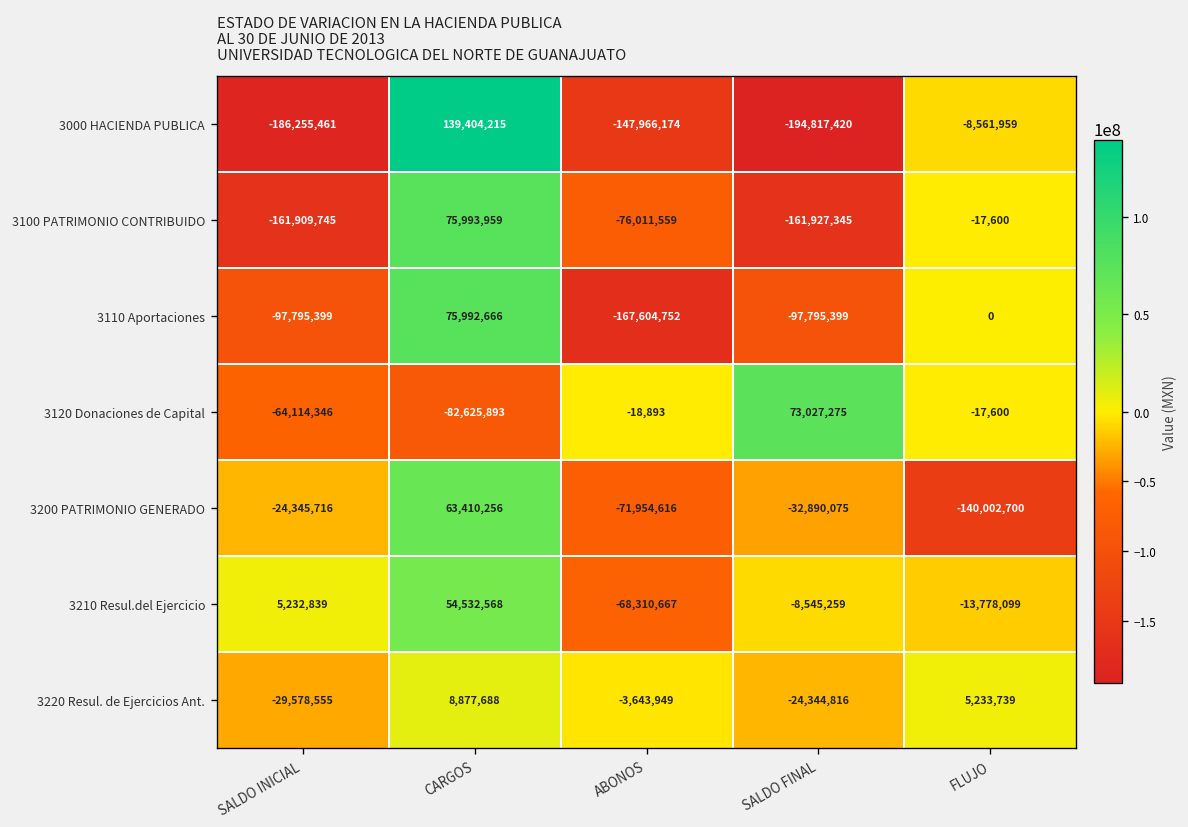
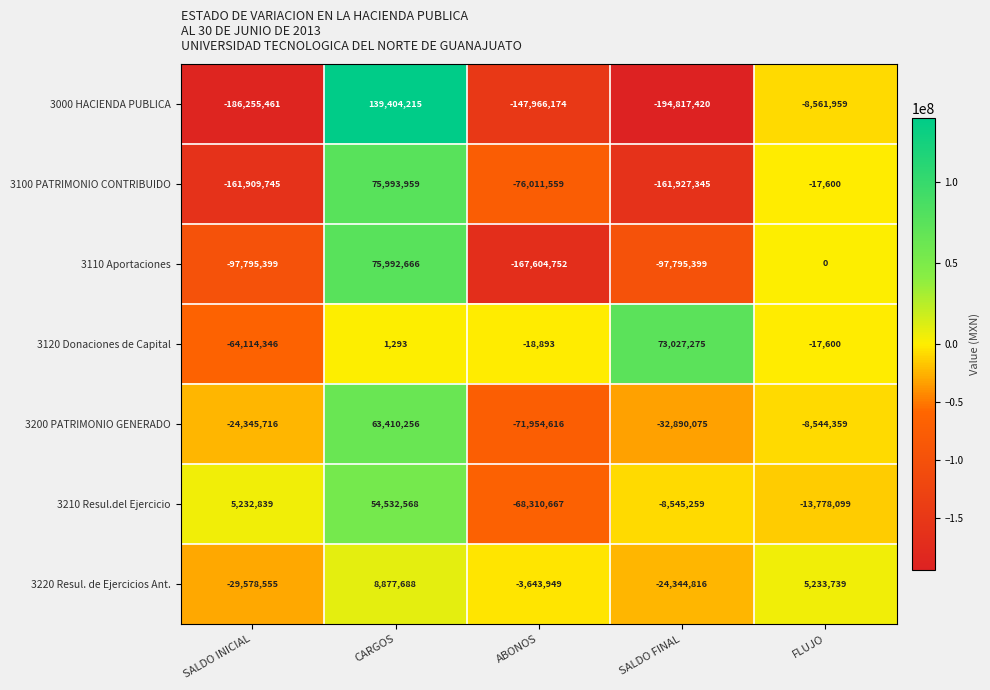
3120 Donaciones de Capital, CARGOS: -82,625,893 -> 1,293
3200 PATRIMONIO GENERADO, FLUJO: -140,002,700 -> -8,544,359
